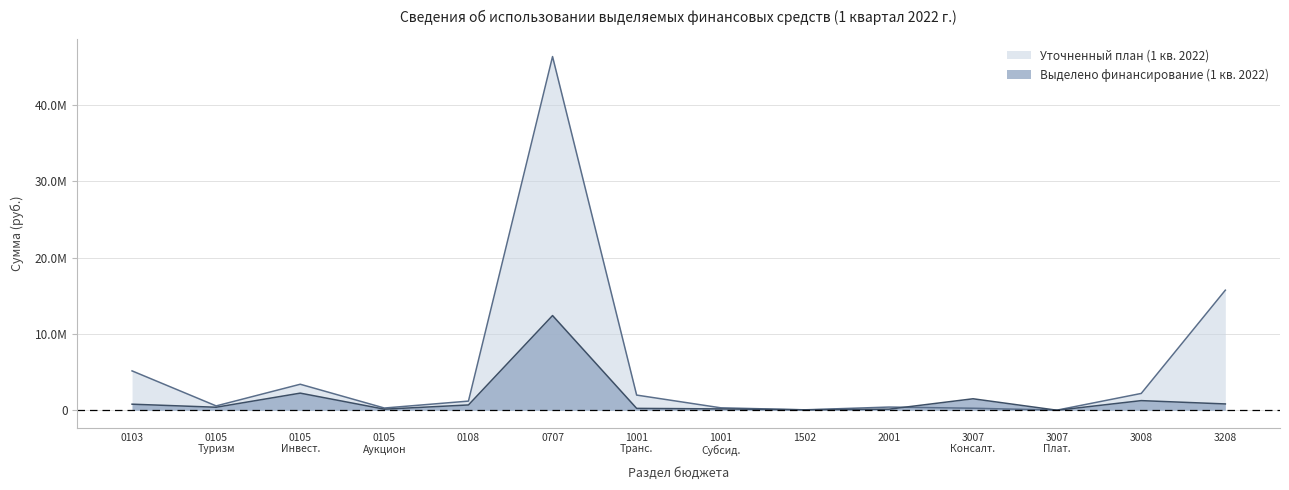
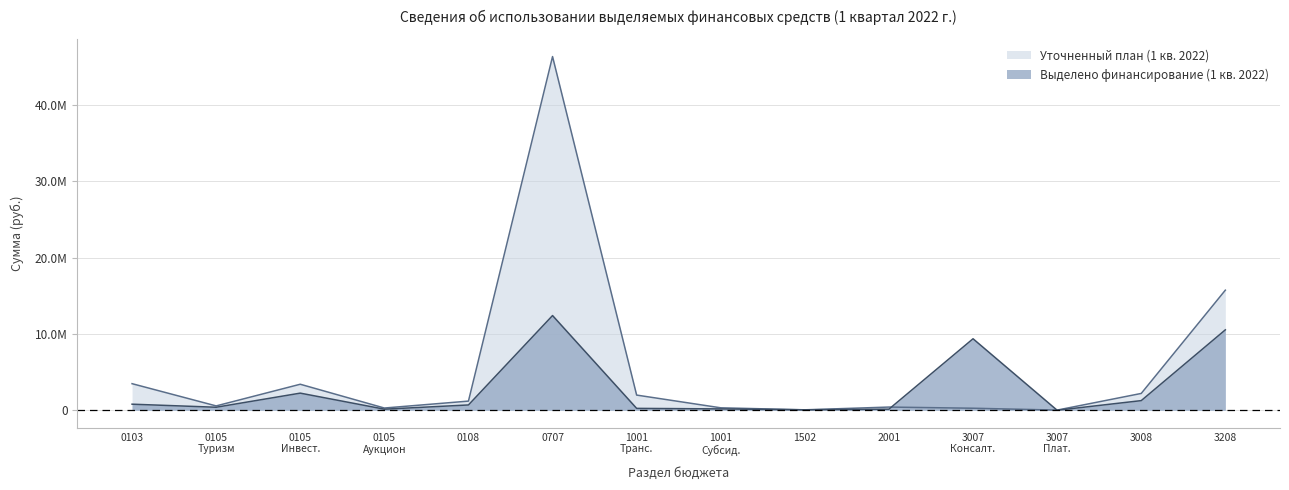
Уточненный план (1 кв. 2022), 0103: 5000000 -> 3000000
Выделено финансирование (1 кв. 2022), 3007 Консалт.: 2000000 -> 9000000
Выделено финансирование (1 кв. 2022), 3208: 1000000 -> 11000000
